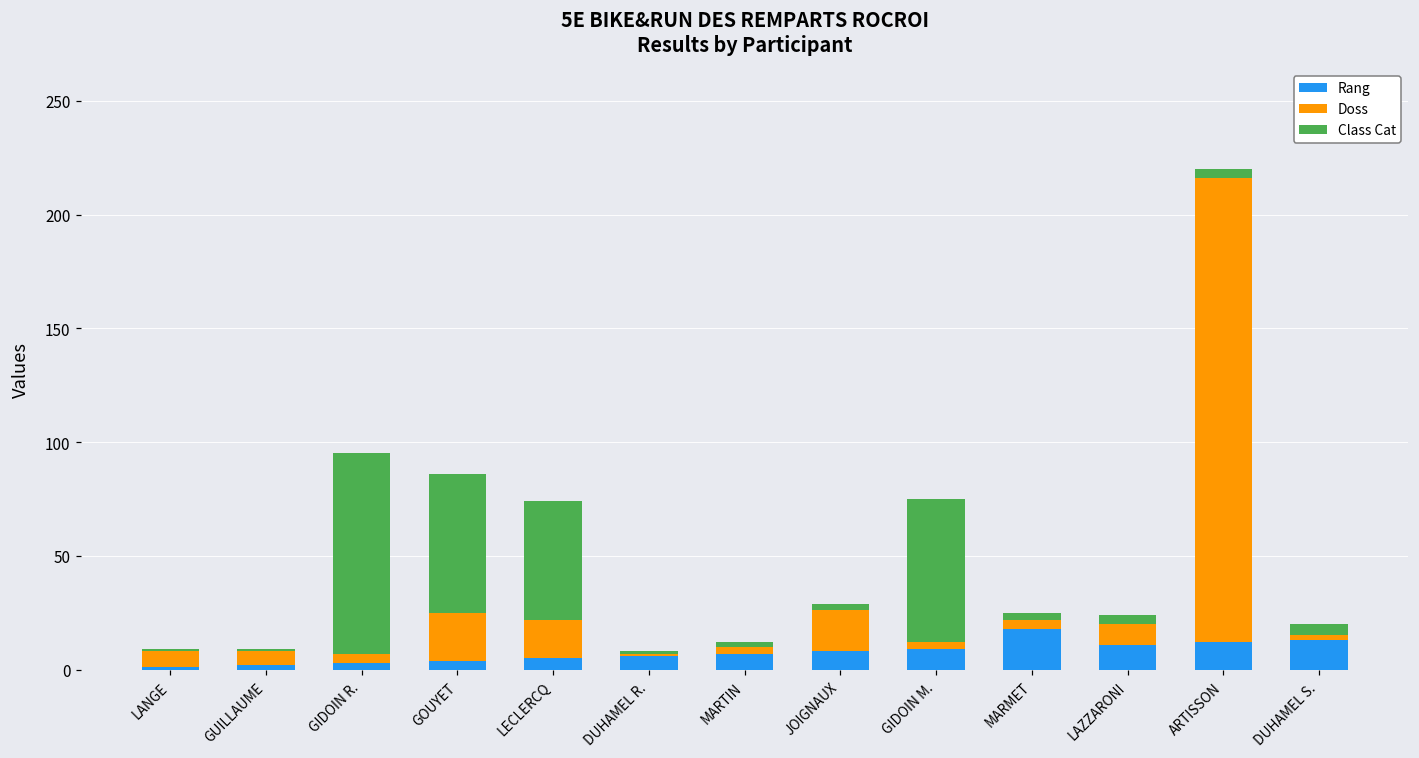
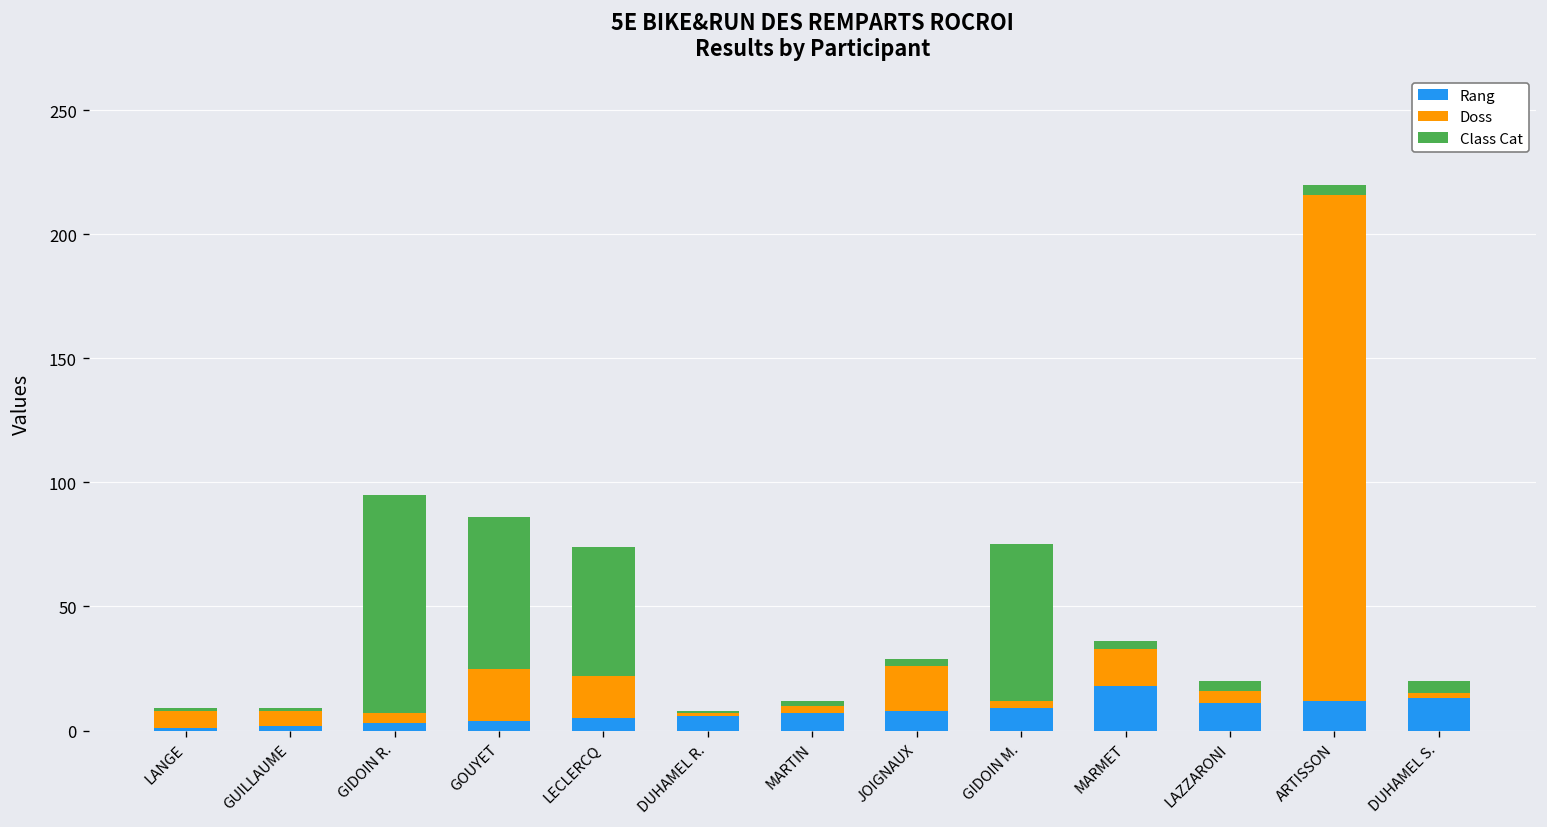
Doss, MARMET: 4 -> 15
Doss, LAZZARONI: 9 -> 5
